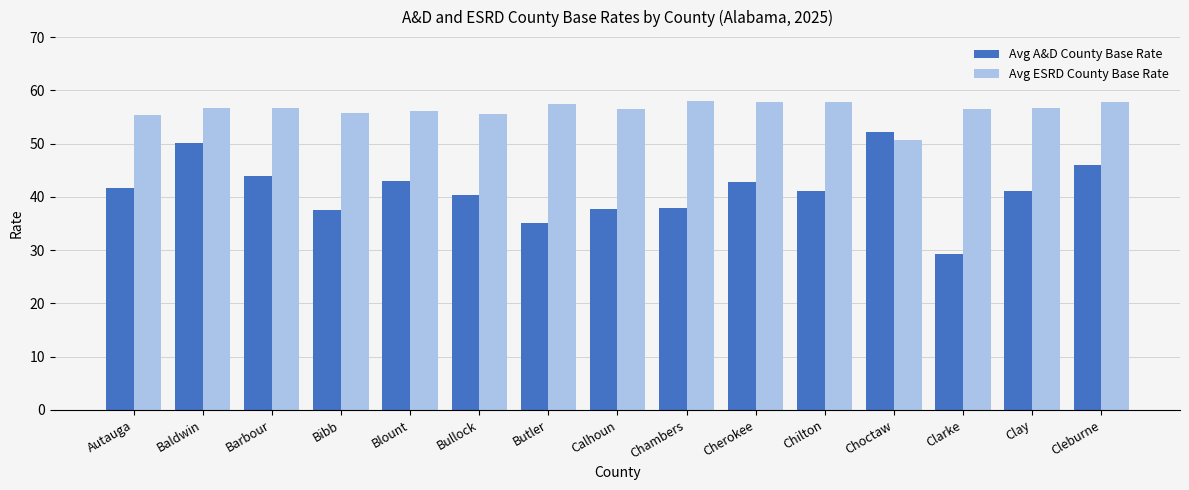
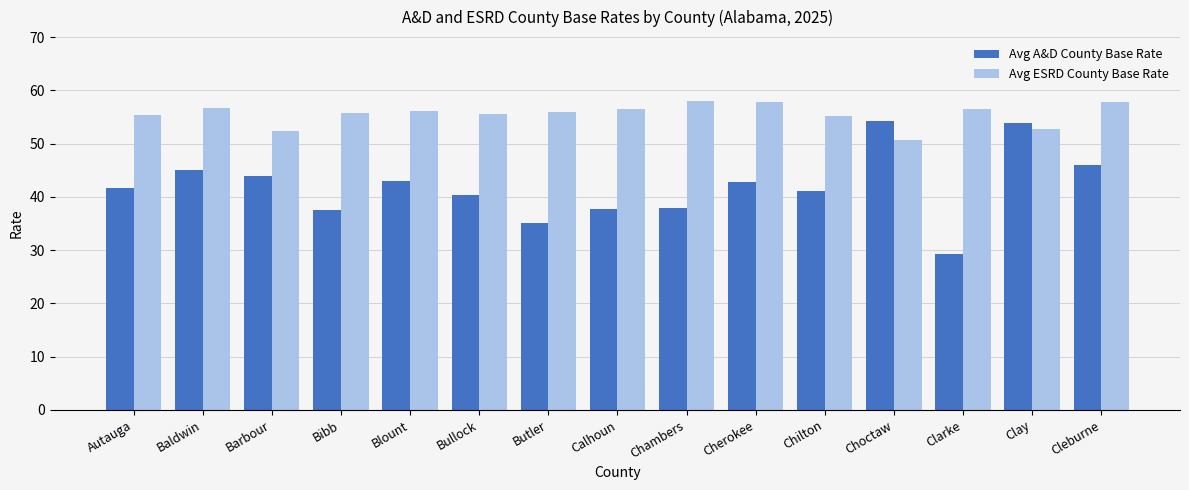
Avg A&D County Base Rate, Baldwin: 50 -> 45
Avg ESRD County Base Rate, Barbour: 57 -> 52
Avg ESRD County Base Rate, Butler: 58 -> 56
Avg ESRD County Base Rate, Chilton: 58 -> 55
Avg A&D County Base Rate, Choctaw: 52 -> 54
Avg A&D County Base Rate, Clay: 41 -> 54
Avg ESRD County Base Rate, Clay: 57 -> 53
